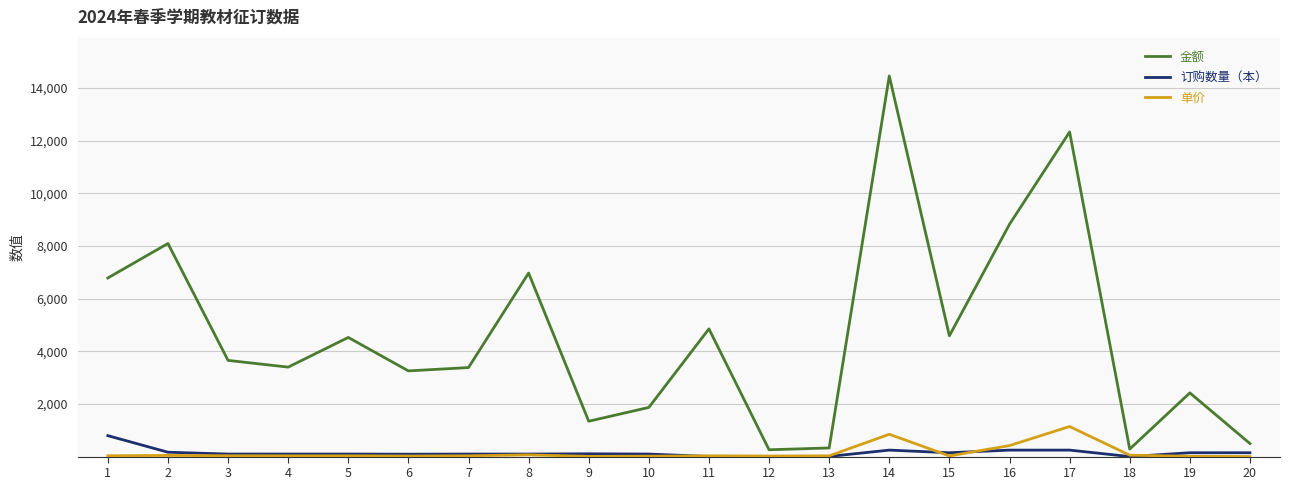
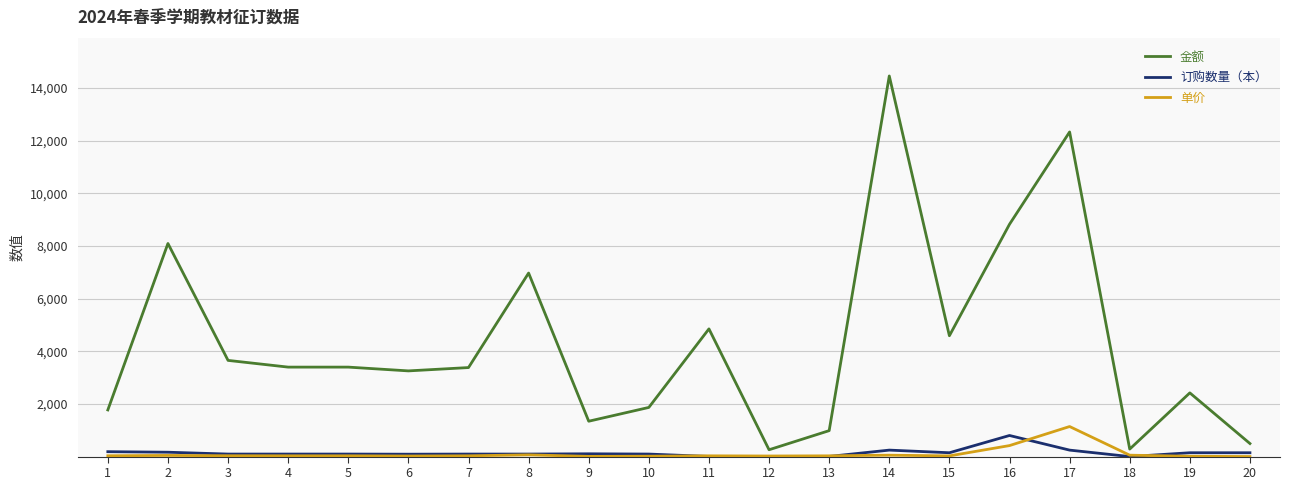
金额, 1: 6,800 -> 1,800
订购数量（本）, 1: 800 -> 200
金额, 5: 4,500 -> 3,400
金额, 13: 300 -> 1,000
单价, 14: 900 -> 100
订购数量（本）, 16: 300 -> 800
